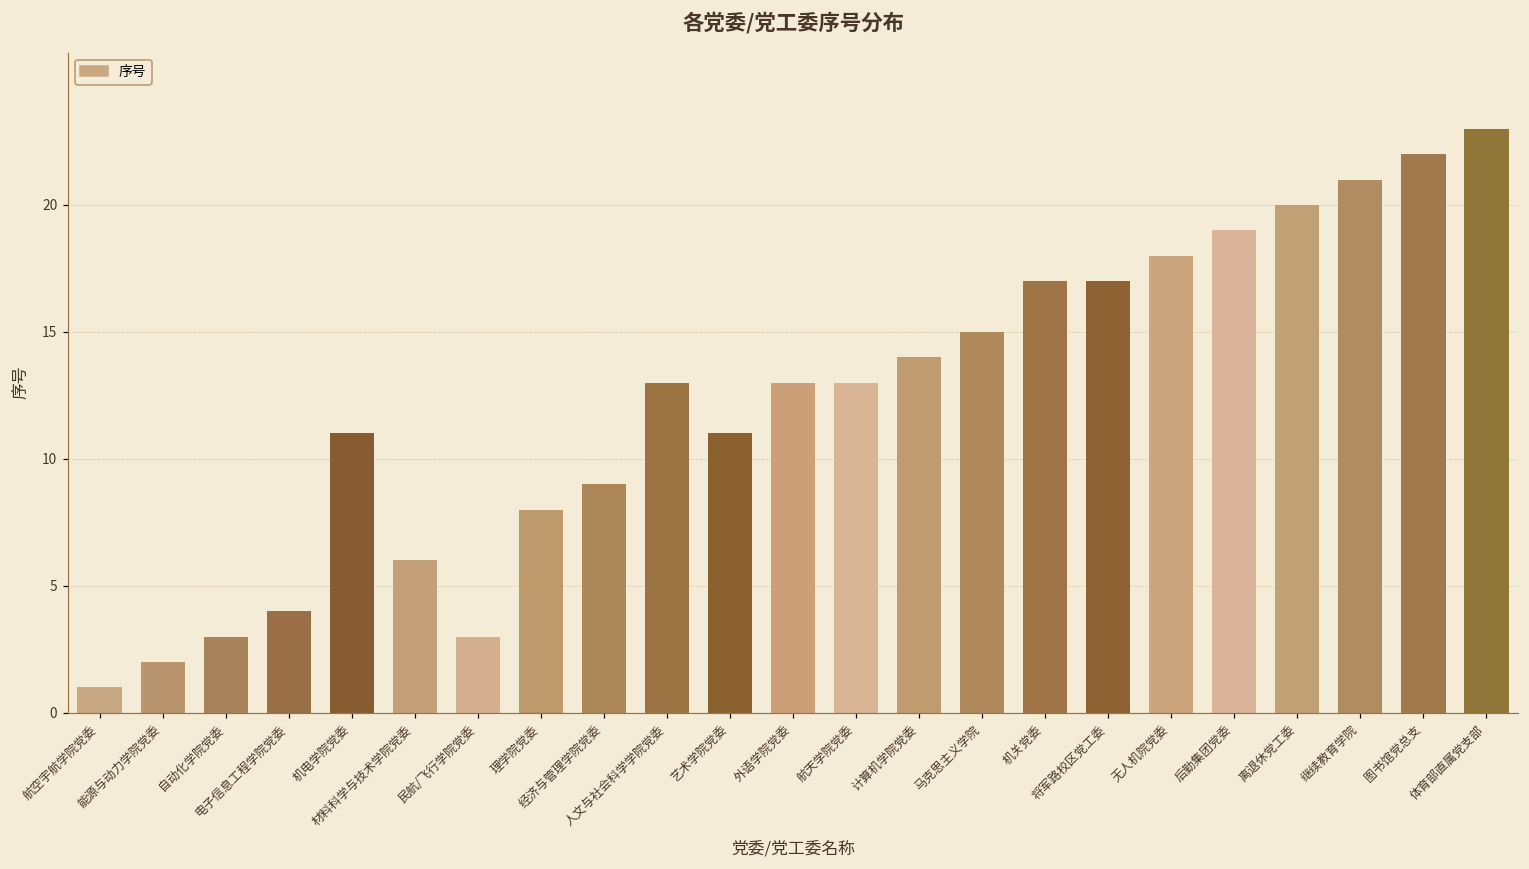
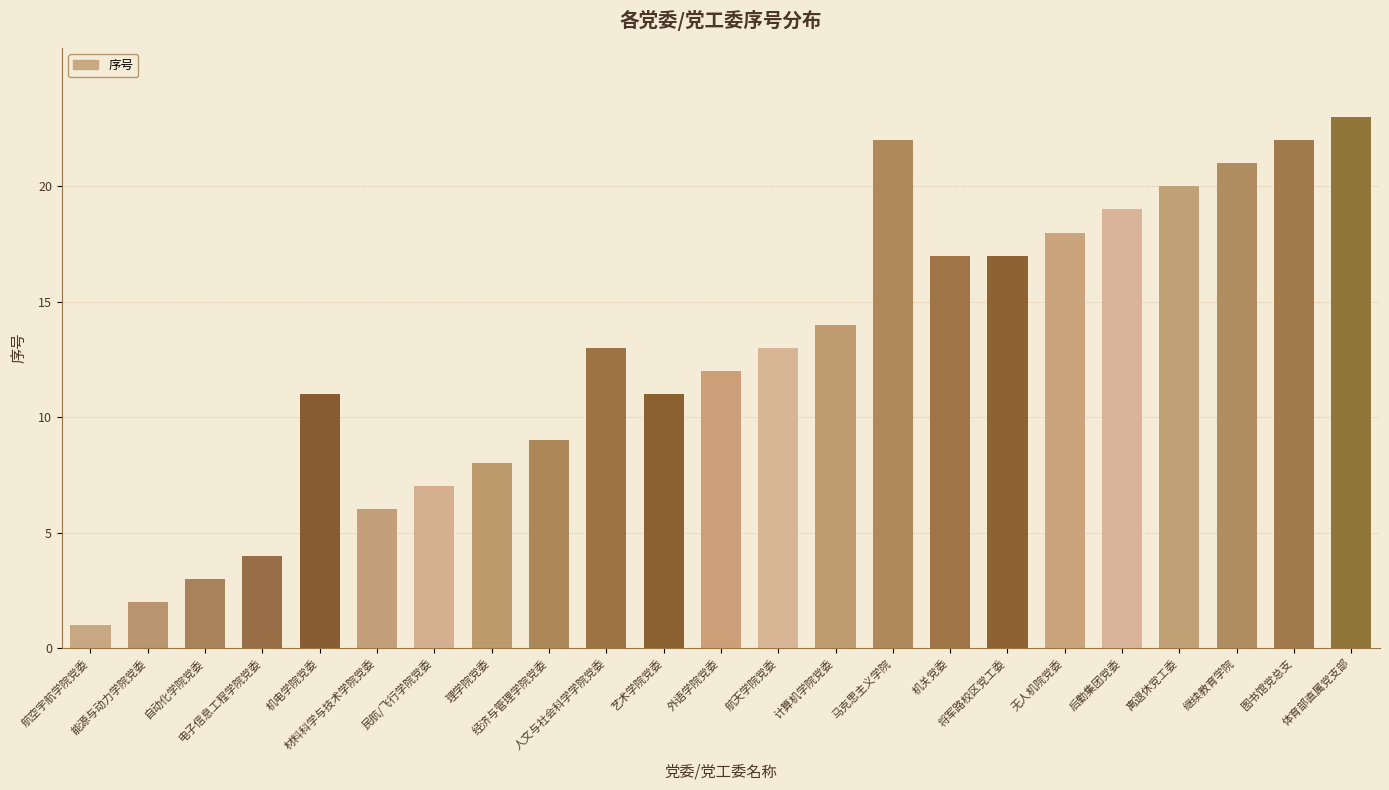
民航/飞行学院党委: 3 -> 7
外语学院党委: 13 -> 12
马克思主义学院: 15 -> 22
